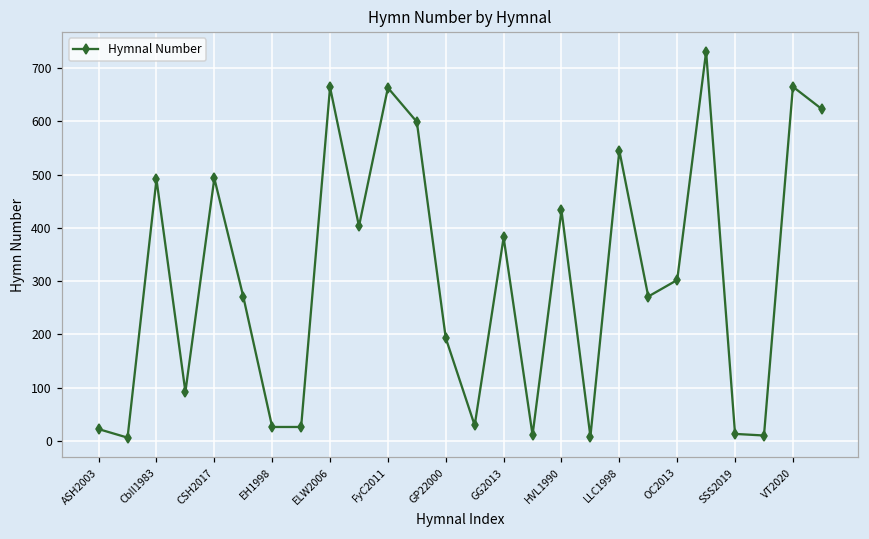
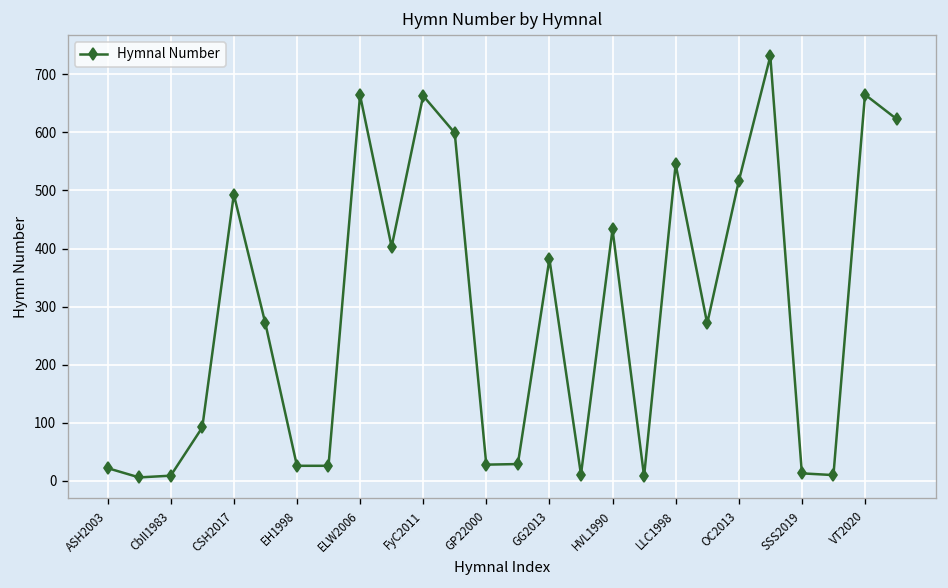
CbII1983: 490 -> 10
GP22000: 190 -> 30
OC2013: 300 -> 520
